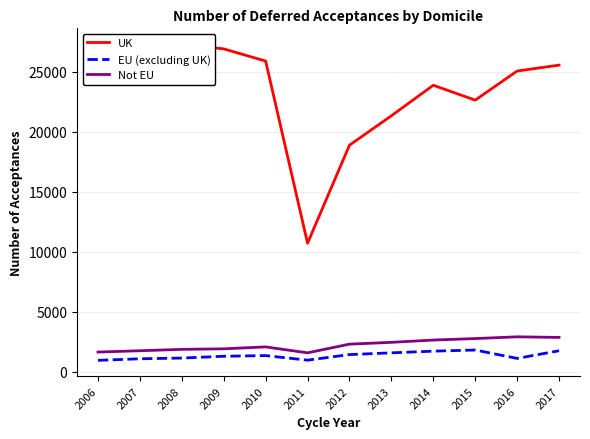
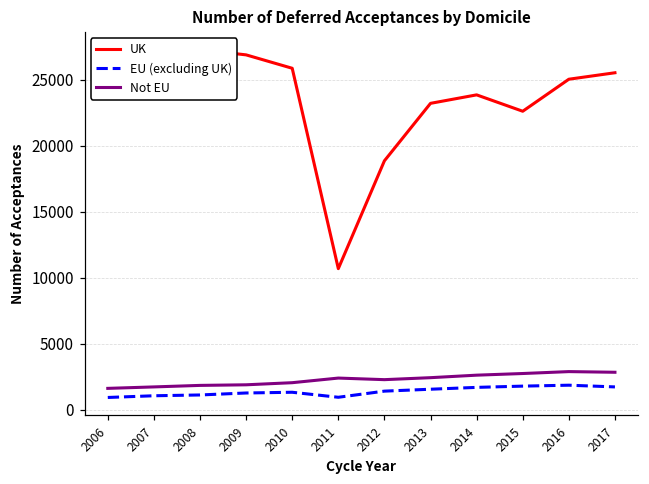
Not EU, 2011: 1600 -> 2400
UK, 2013: 21300 -> 23200
EU (excluding UK), 2016: 1100 -> 1900
